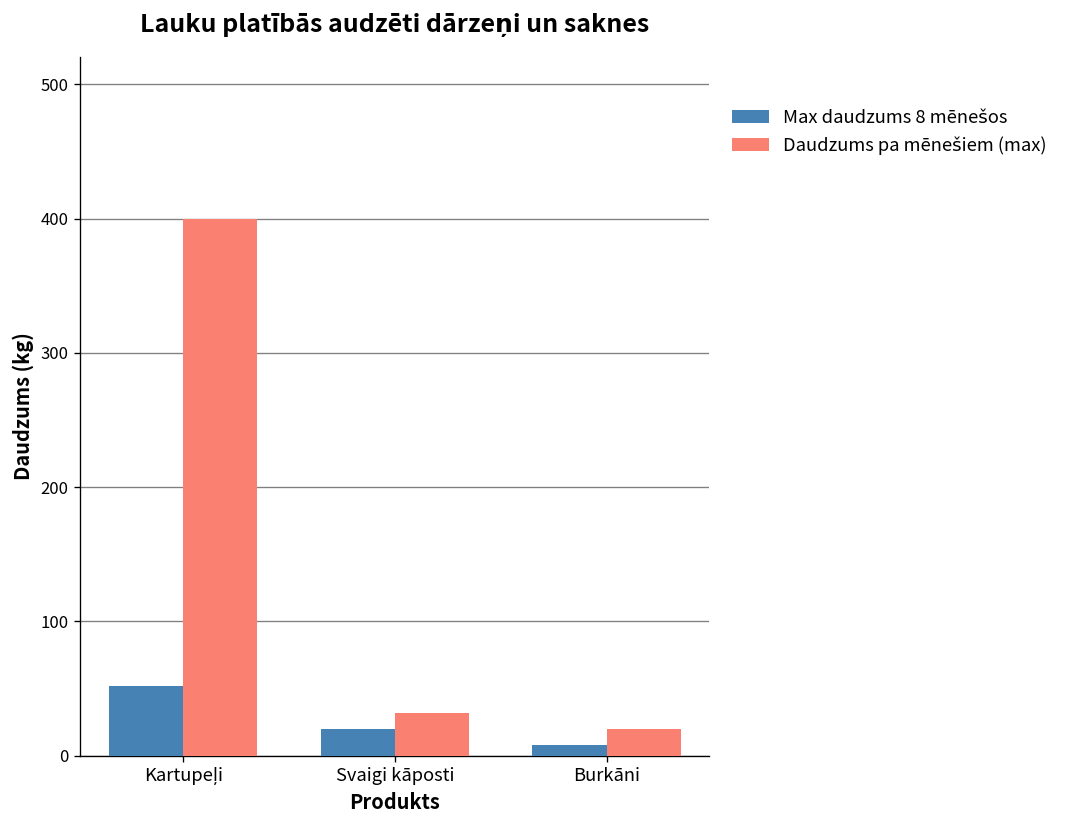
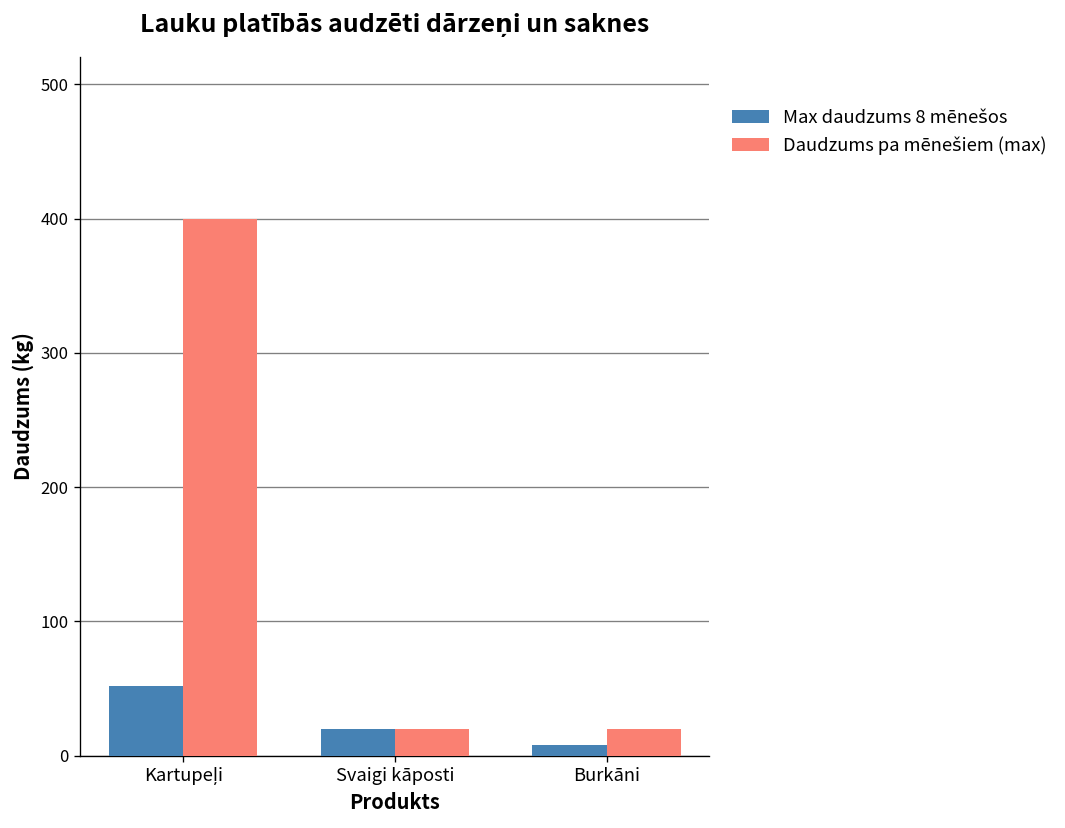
Daudzums pa mēnešiem (max), Svaigi kāposti: 32 -> 20
